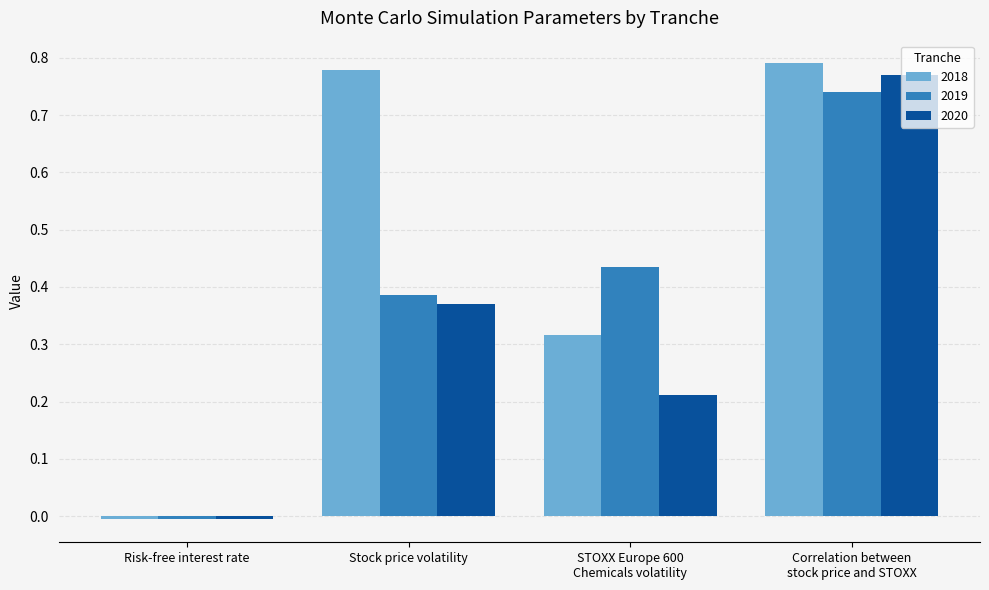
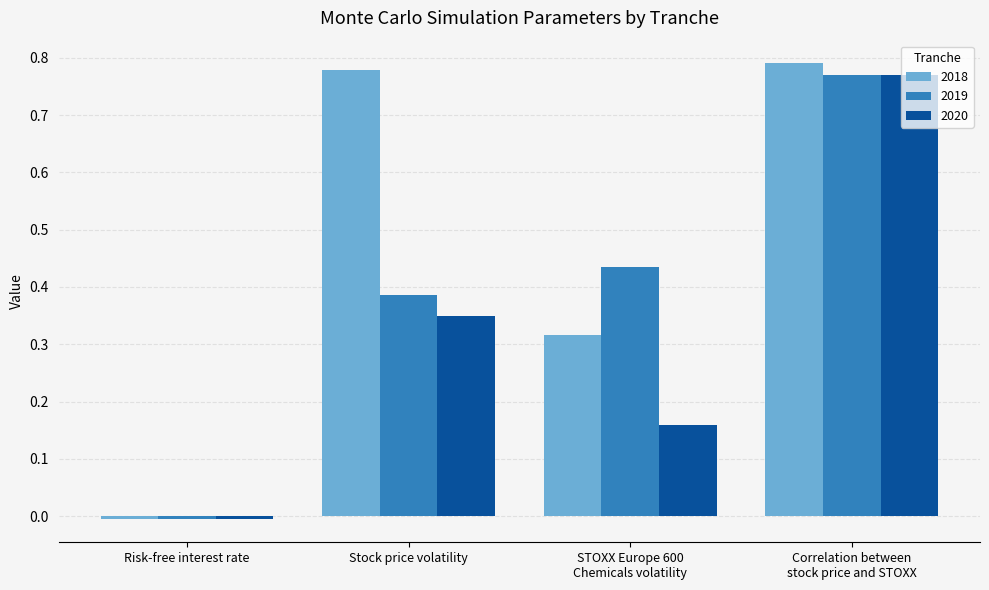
2020, Stock price volatility: 0.37 -> 0.35
2020, STOXX Europe 600 Chemicals volatility: 0.21 -> 0.16
2019, Correlation between stock price and STOXX: 0.74 -> 0.77
